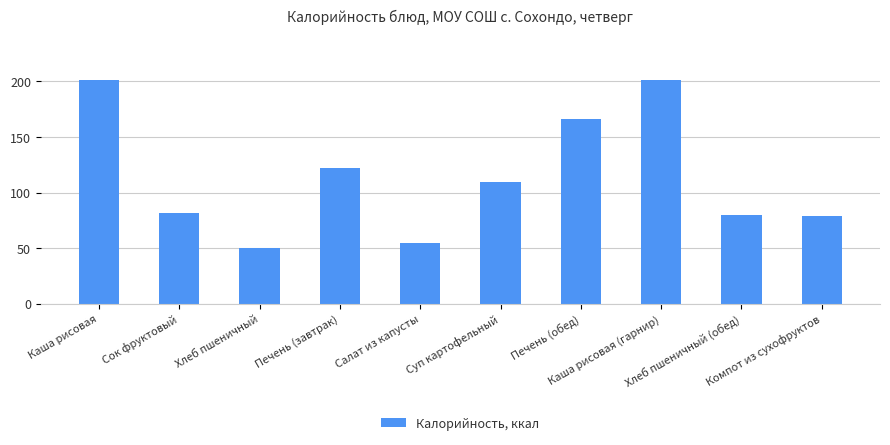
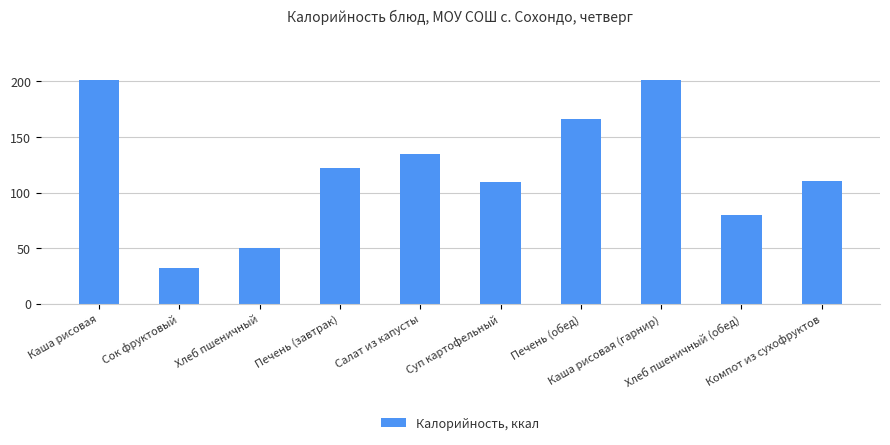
Сок фруктовый: 82 -> 32
Салат из капусты: 55 -> 135
Компот из сухофруктов: 79 -> 110
